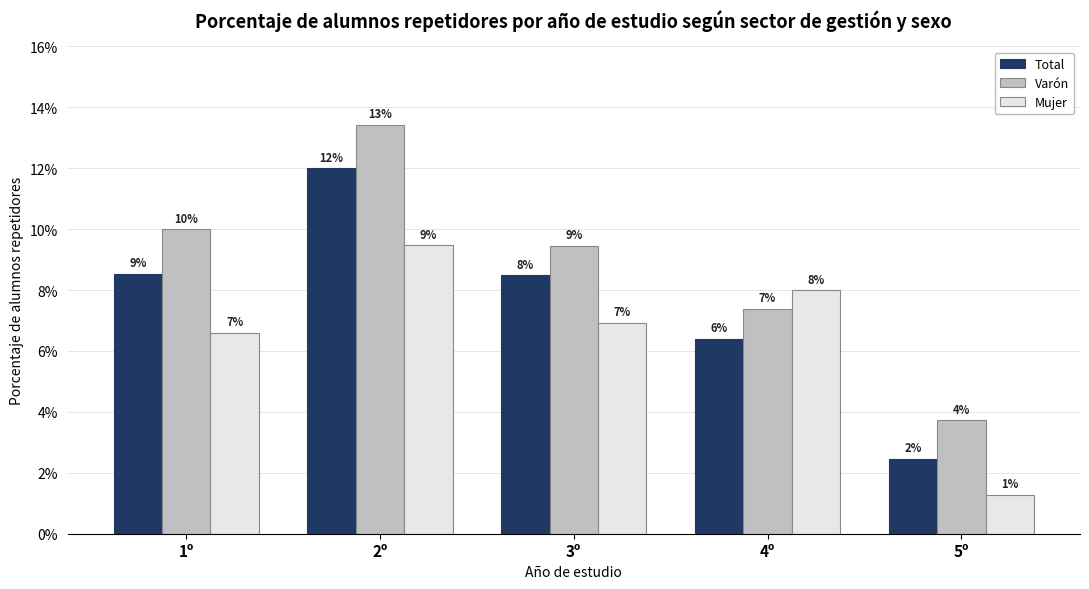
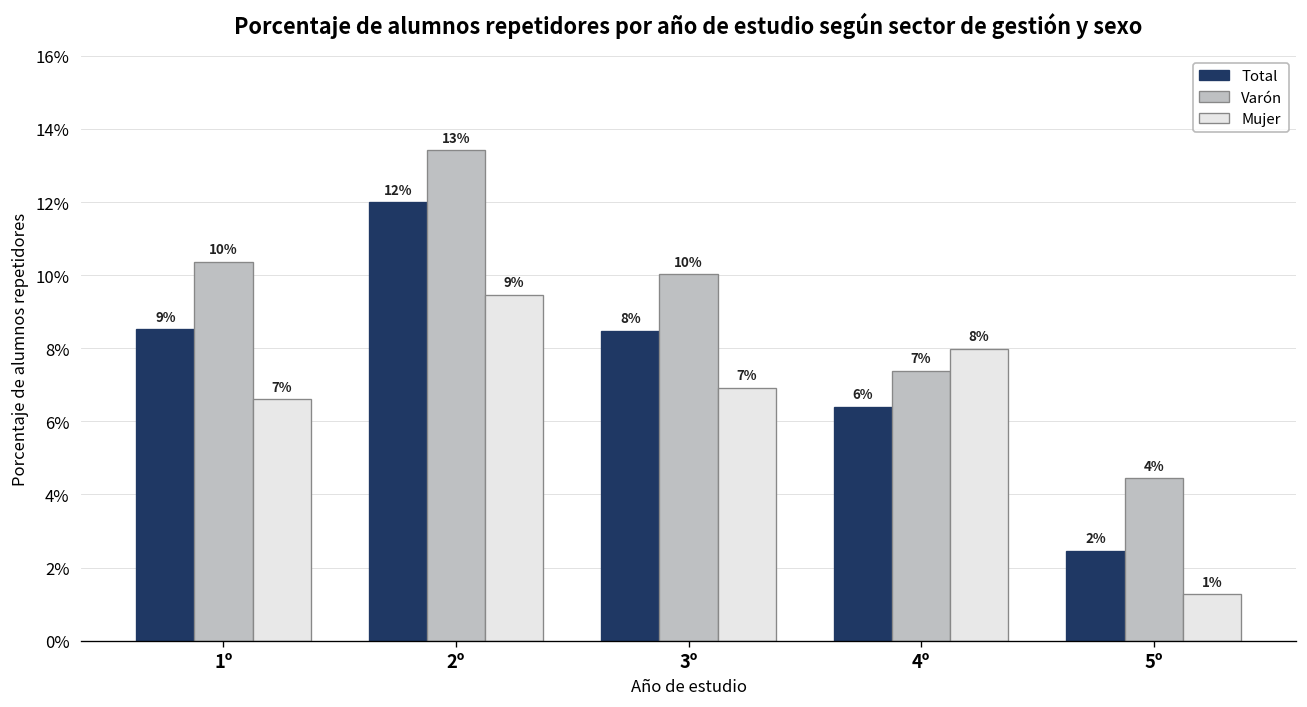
Varón, 1º: 10.0% -> 10.4%
Varón, 3º: 9% -> 10%
Varón, 5º: 3.7% -> 4.4%
